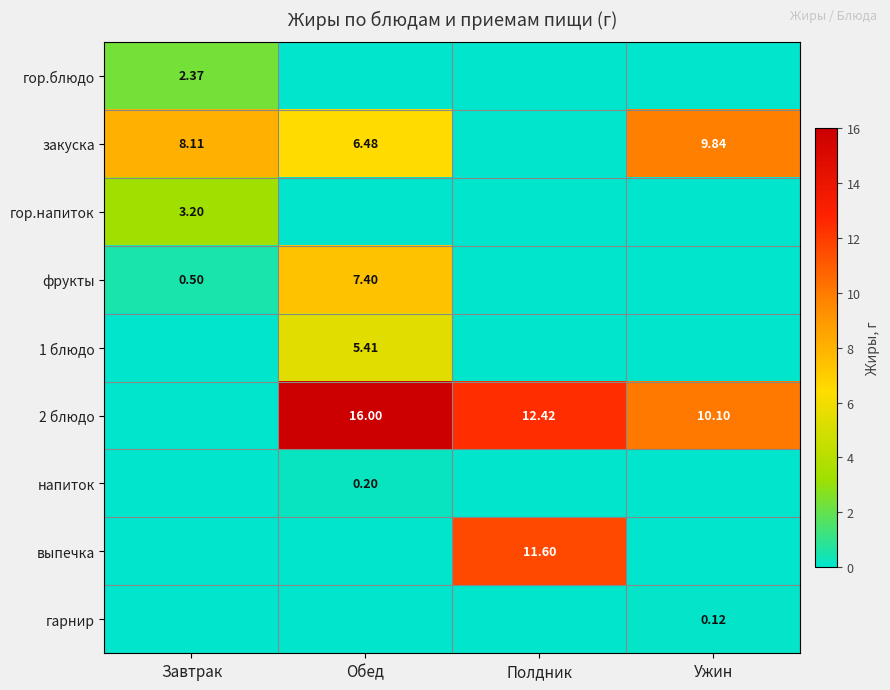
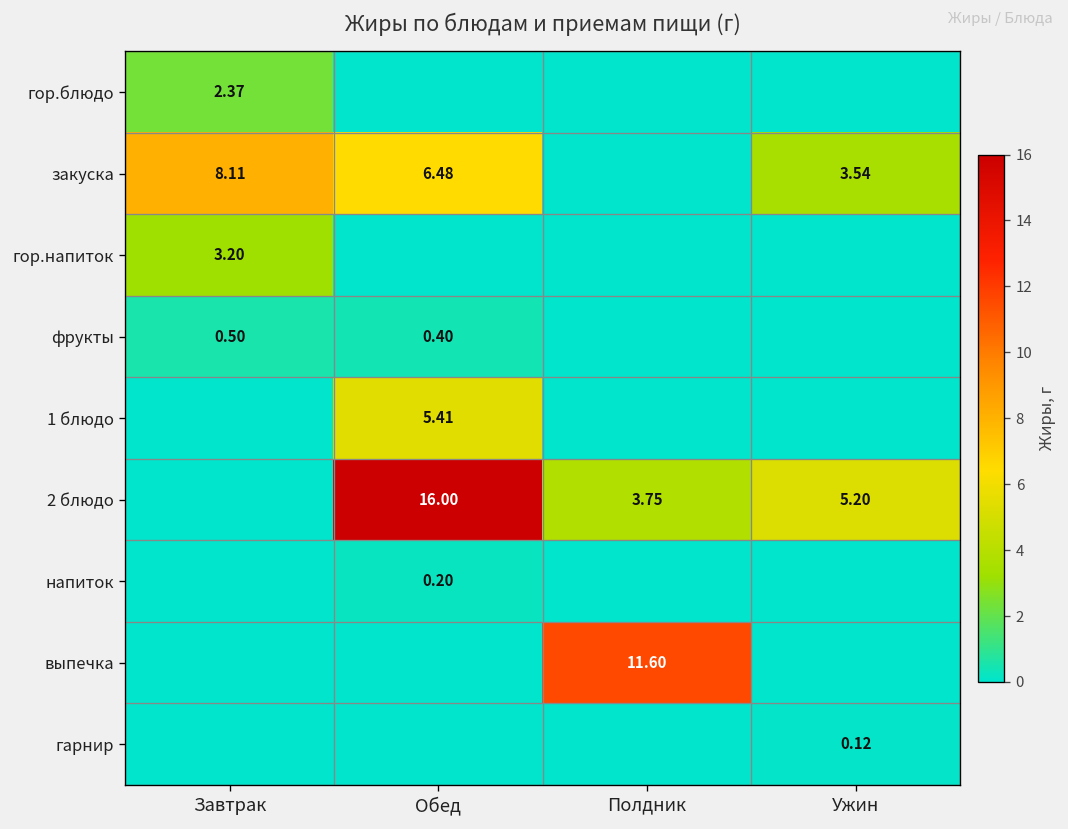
закуска, Ужин: 9.84 -> 3.54
фрукты, Обед: 7.40 -> 0.40
2 блюдо, Полдник: 12.42 -> 3.75
2 блюдо, Ужин: 10.10 -> 5.20
